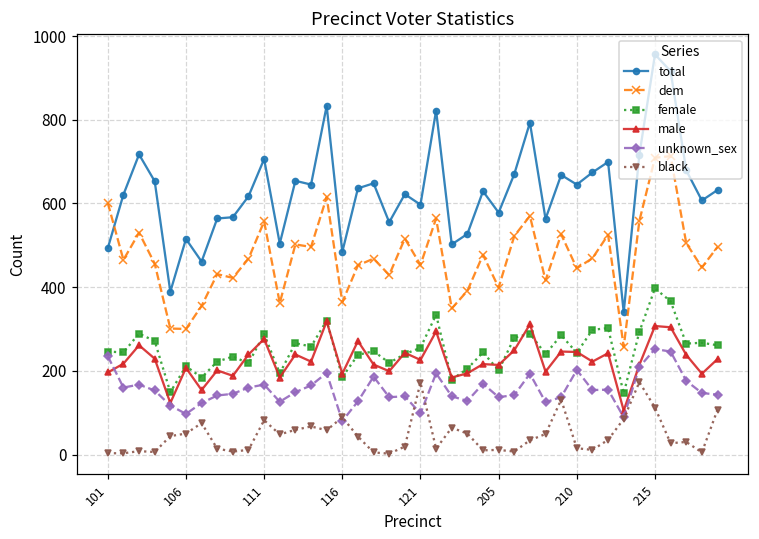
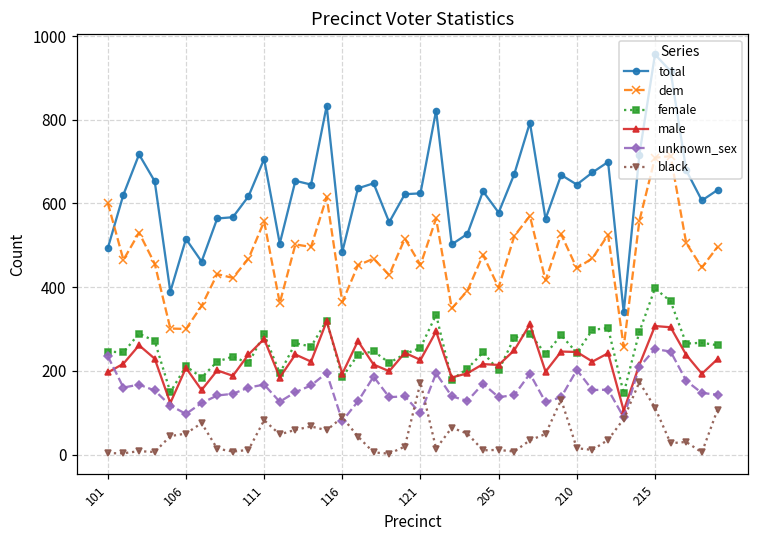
total, 121: 600 -> 620
